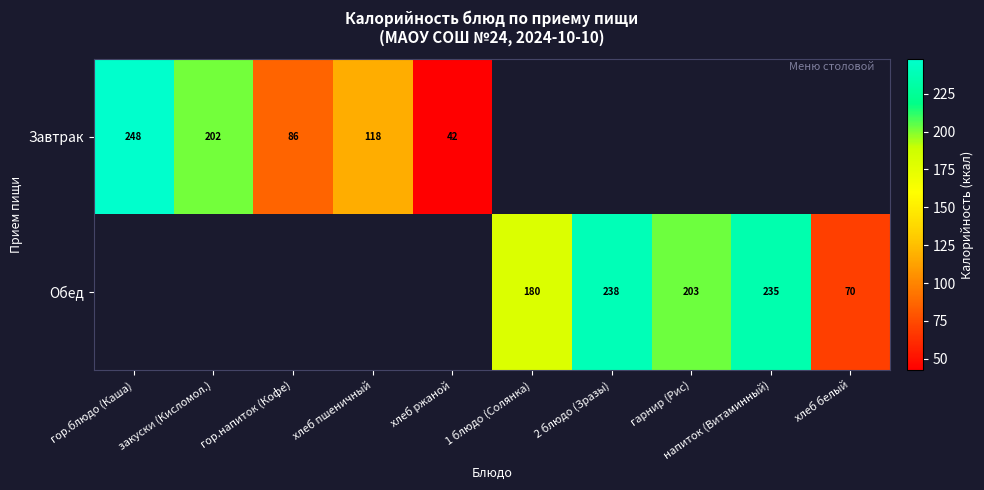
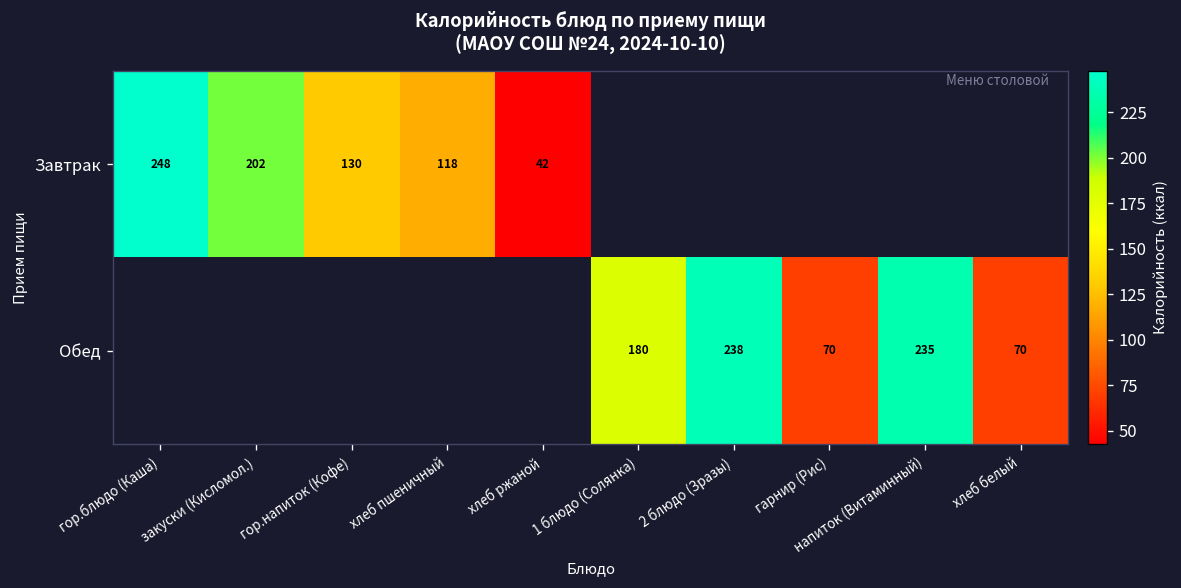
Завтрак, гор.напиток (Кофе): 86 -> 130
Обед, гарнир (Рис): 203 -> 70
